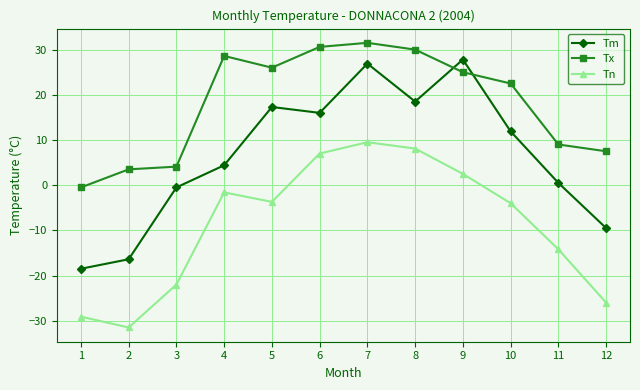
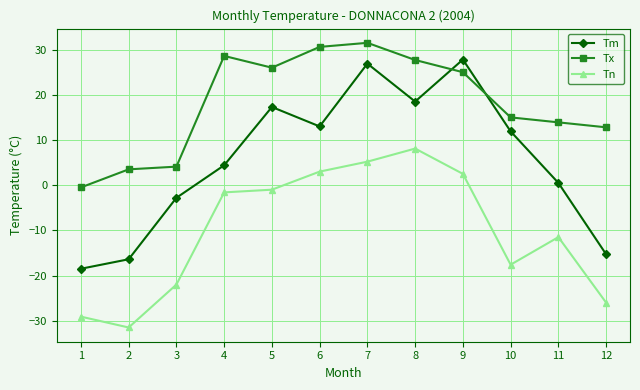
Tm, 3: -1 -> -3
Tn, 5: -4 -> -1
Tm, 6: 16 -> 13
Tn, 6: 7 -> 3
Tn, 7: 10 -> 5
Tx, 8: 30 -> 28
Tx, 10: 23 -> 15
Tn, 10: -4 -> -18
Tx, 11: 9 -> 14
Tn, 11: -14 -> -12
Tm, 12: -10 -> -15
Tx, 12: 8 -> 13
